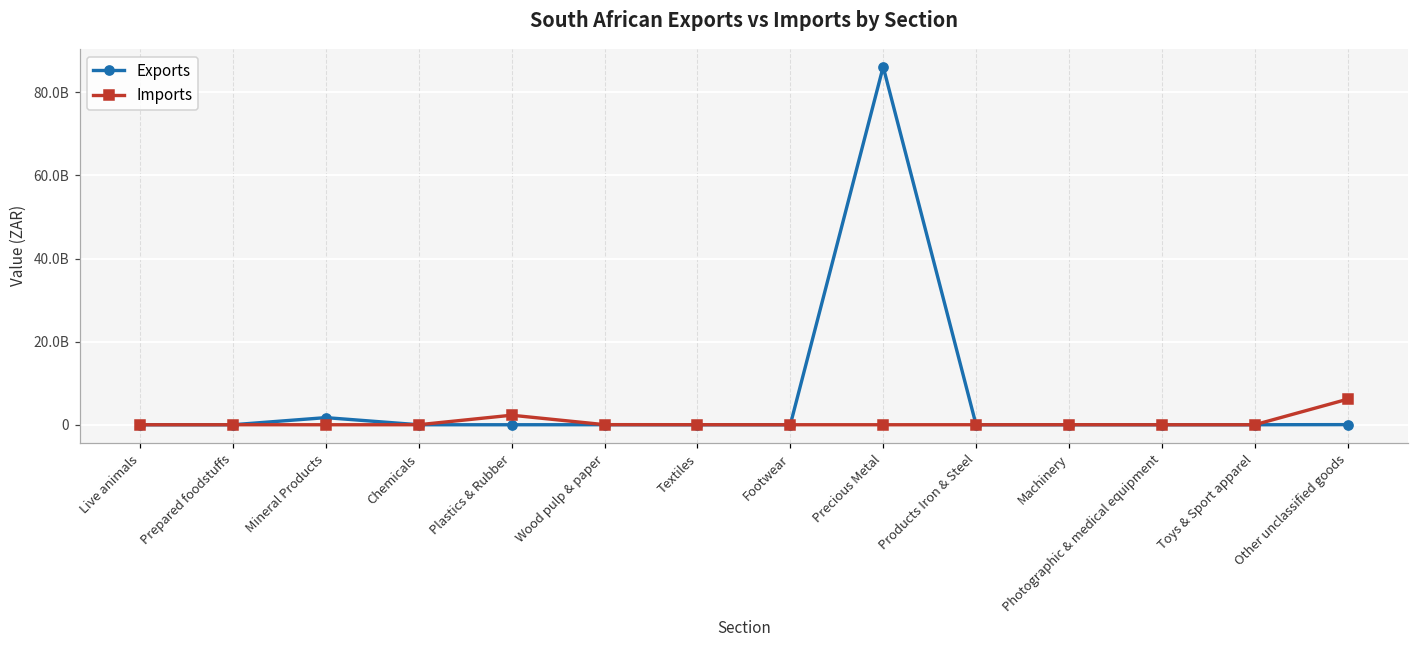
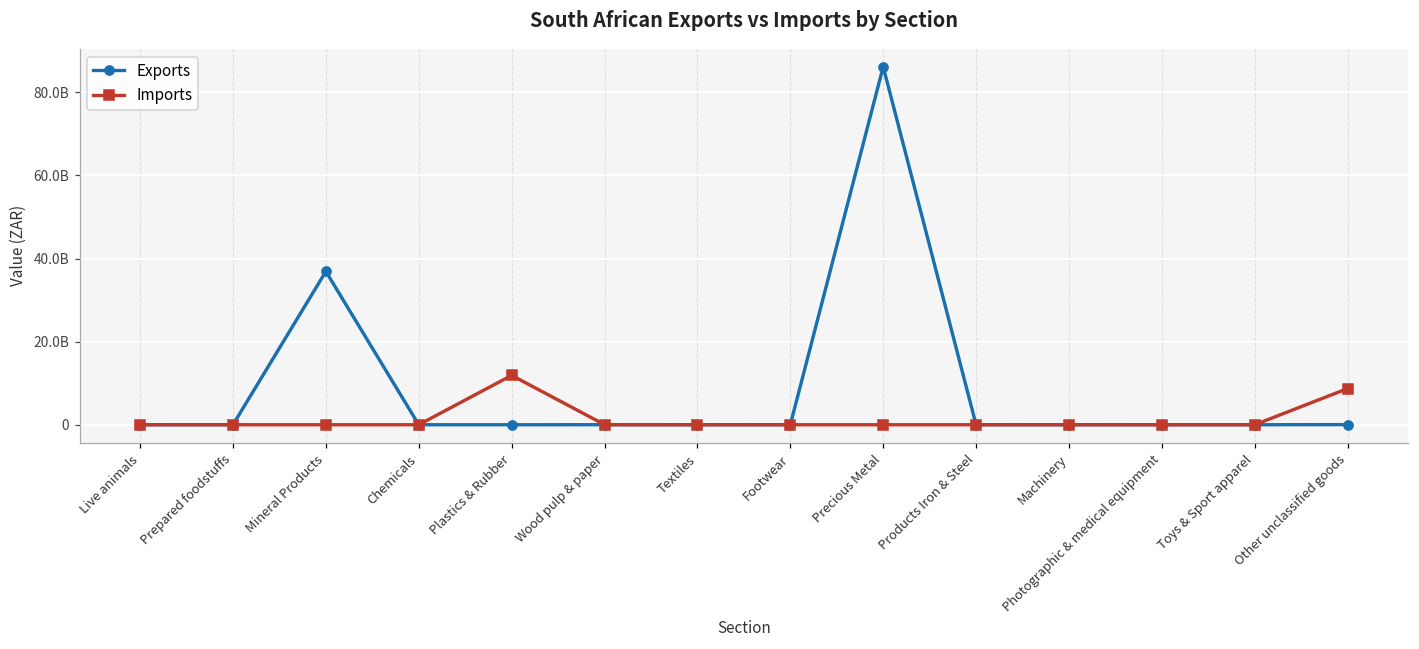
Exports, Mineral Products: 2000000000 -> 37000000000
Imports, Plastics & Rubber: 2000000000 -> 12000000000
Imports, Other unclassified goods: 6000000000 -> 9000000000
